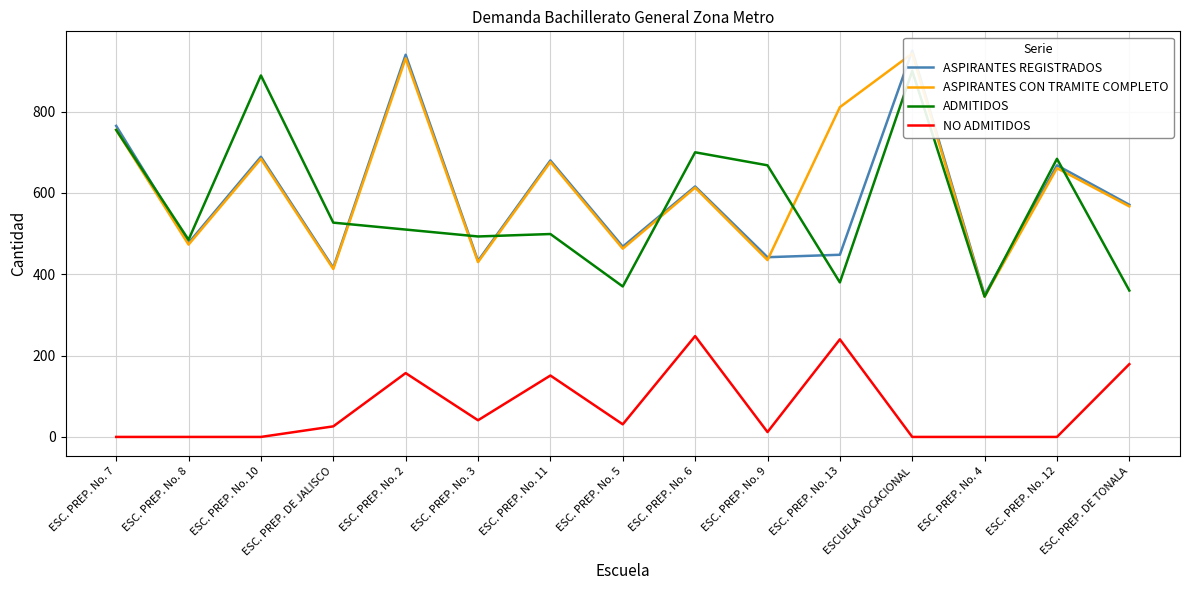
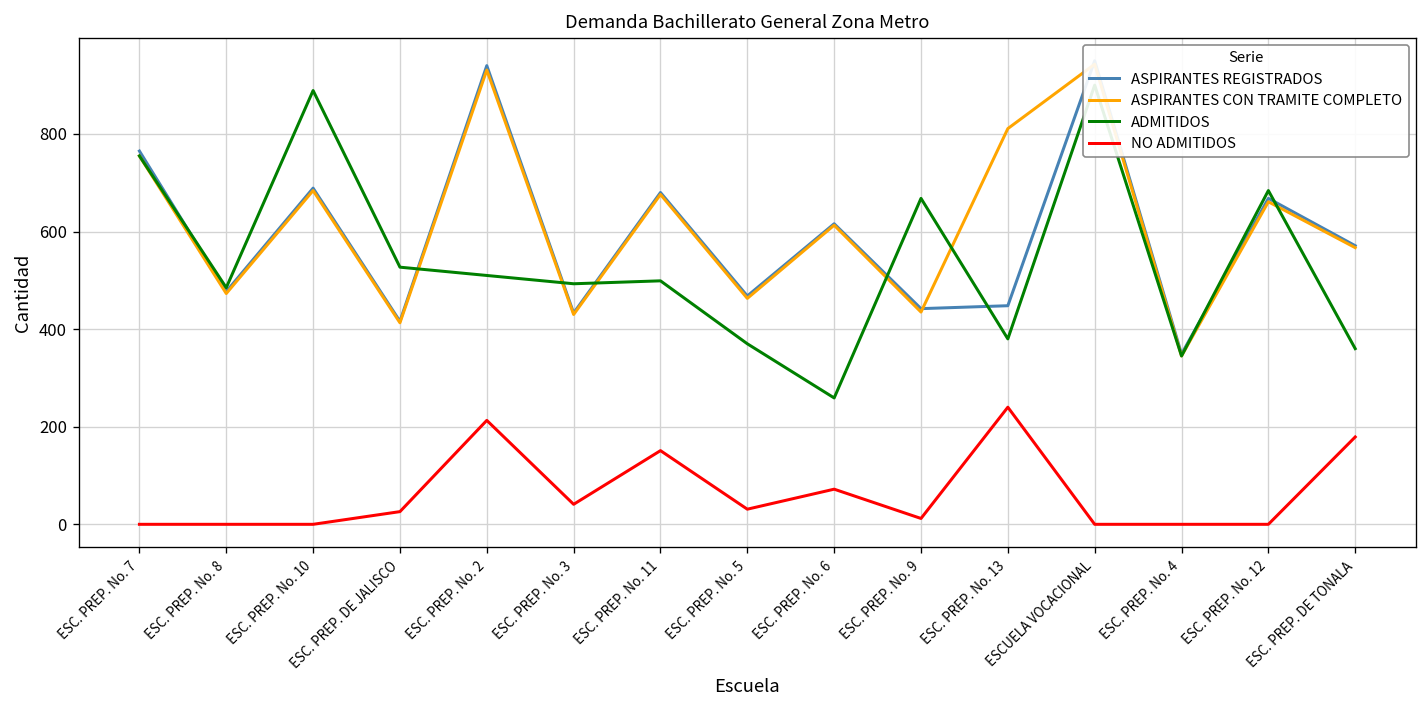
NO ADMITIDOS, ESC. PREP. No. 2: 160 -> 210
ADMITIDOS, ESC. PREP. No. 6: 700 -> 260
NO ADMITIDOS, ESC. PREP. No. 6: 250 -> 70
